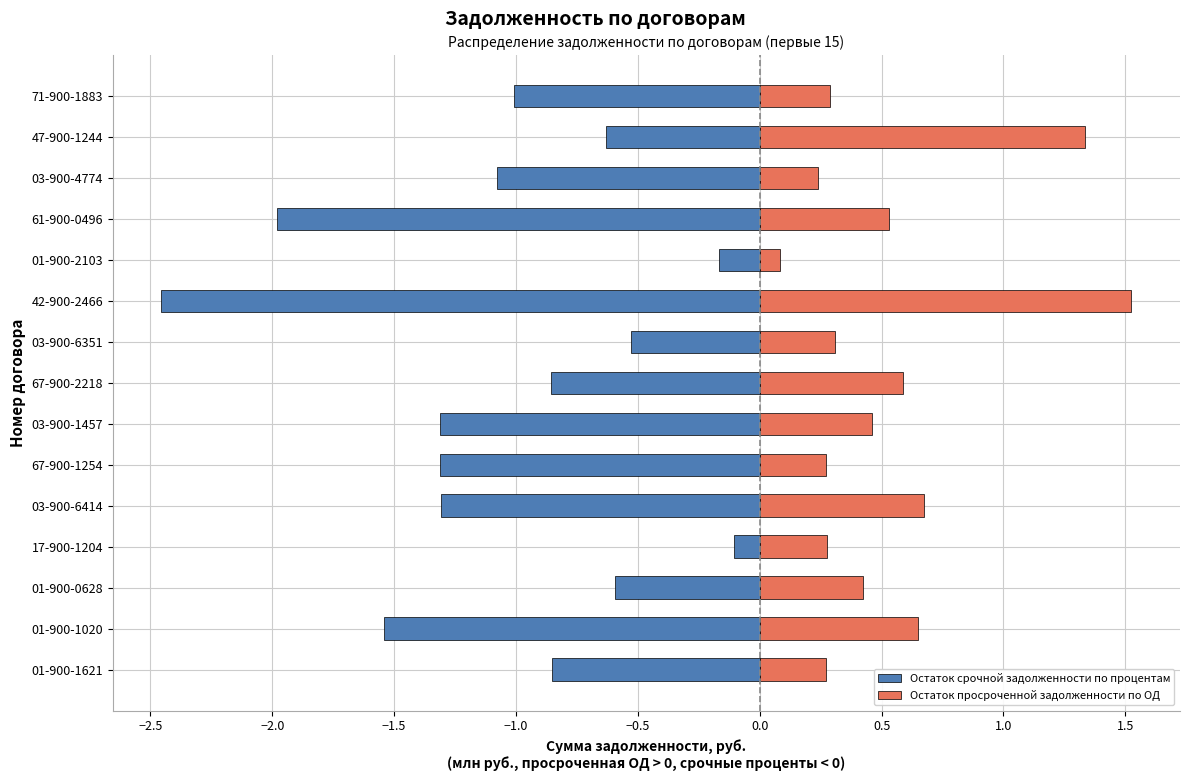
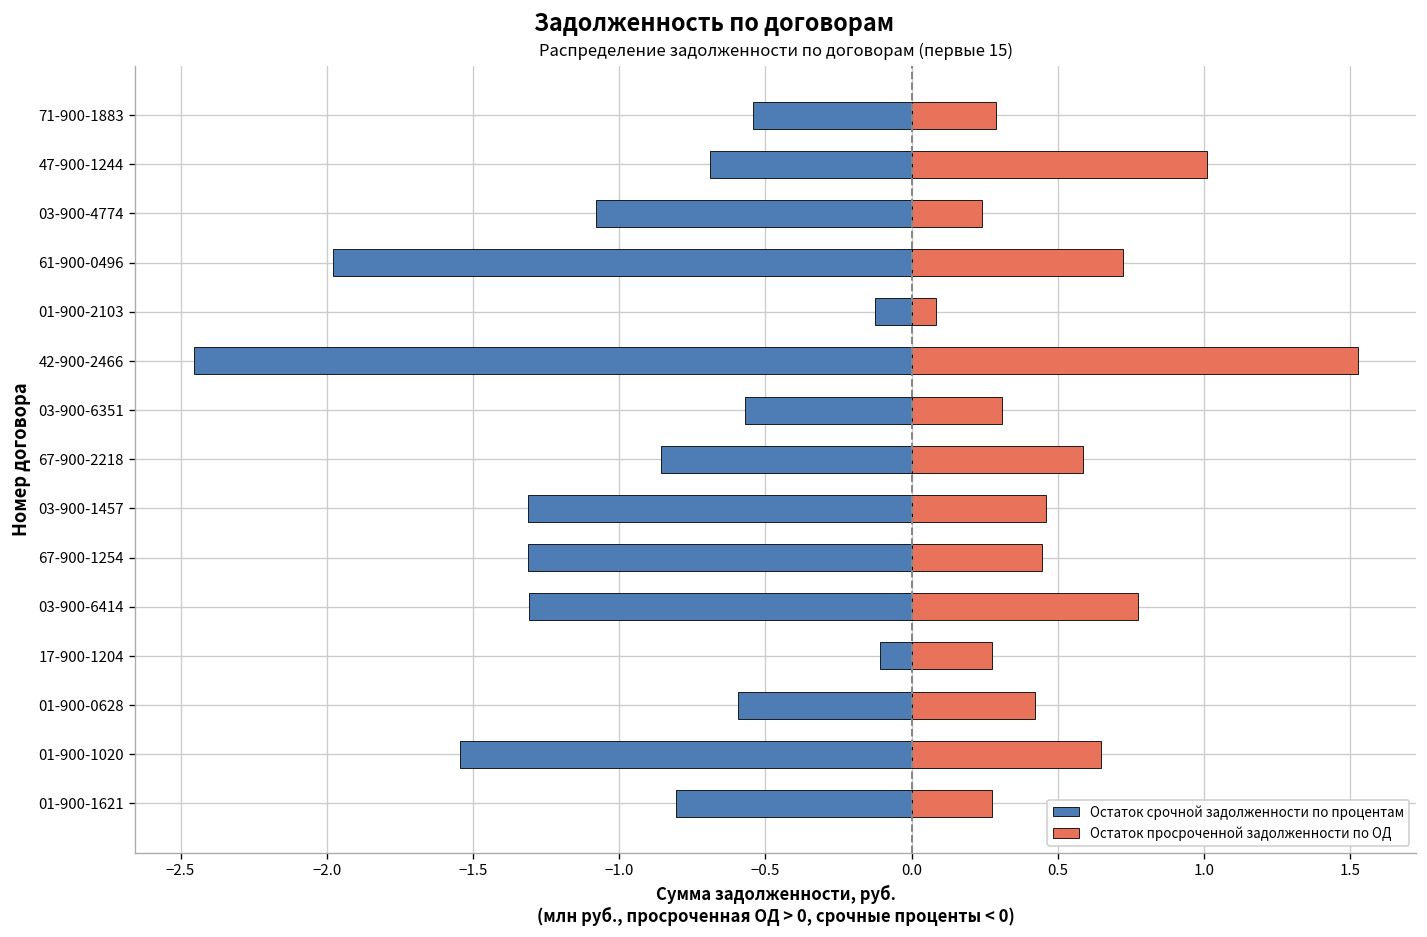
Остаток срочной задолженности по процентам, 71-900-1883: -1.01 -> -0.54
Остаток срочной задолженности по процентам, 47-900-1244: -0.63 -> -0.69
Остаток просроченной задолженности по ОД, 47-900-1244: 1.34 -> 1.01
Остаток просроченной задолженности по ОД, 61-900-0496: 0.53 -> 0.72
Остаток срочной задолженности по процентам, 01-900-2103: -0.17 -> -0.13
Остаток срочной задолженности по процентам, 03-900-6351: -0.53 -> -0.57
Остаток просроченной задолженности по ОД, 67-900-1254: 0.27 -> 0.45
Остаток просроченной задолженности по ОД, 03-900-6414: 0.67 -> 0.78
Остаток срочной задолженности по процентам, 01-900-1621: -0.85 -> -0.81
